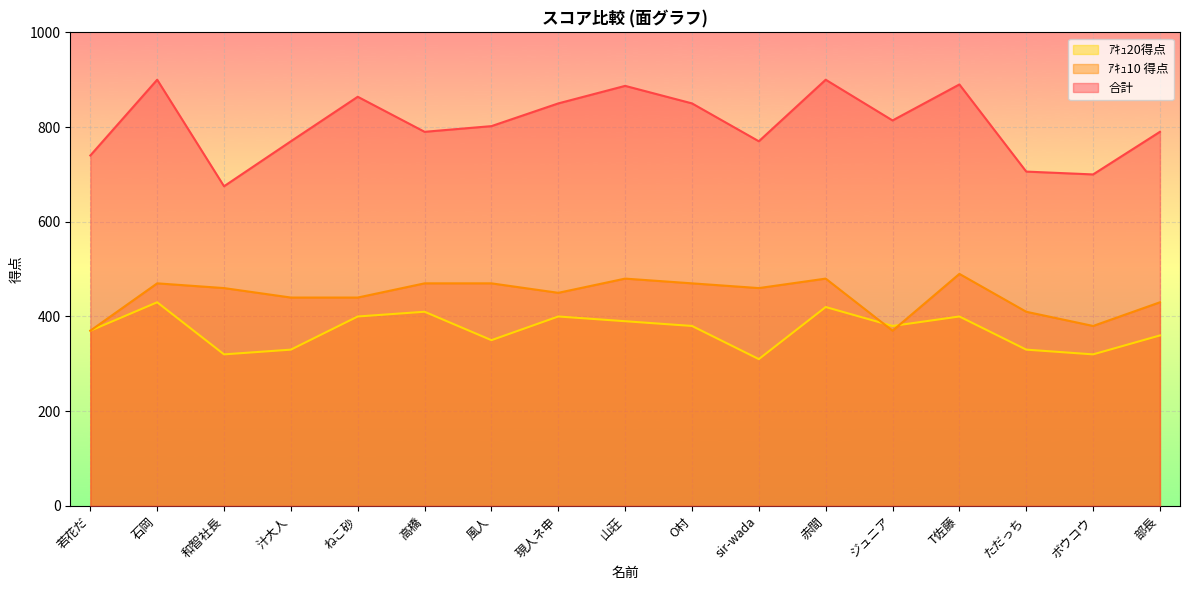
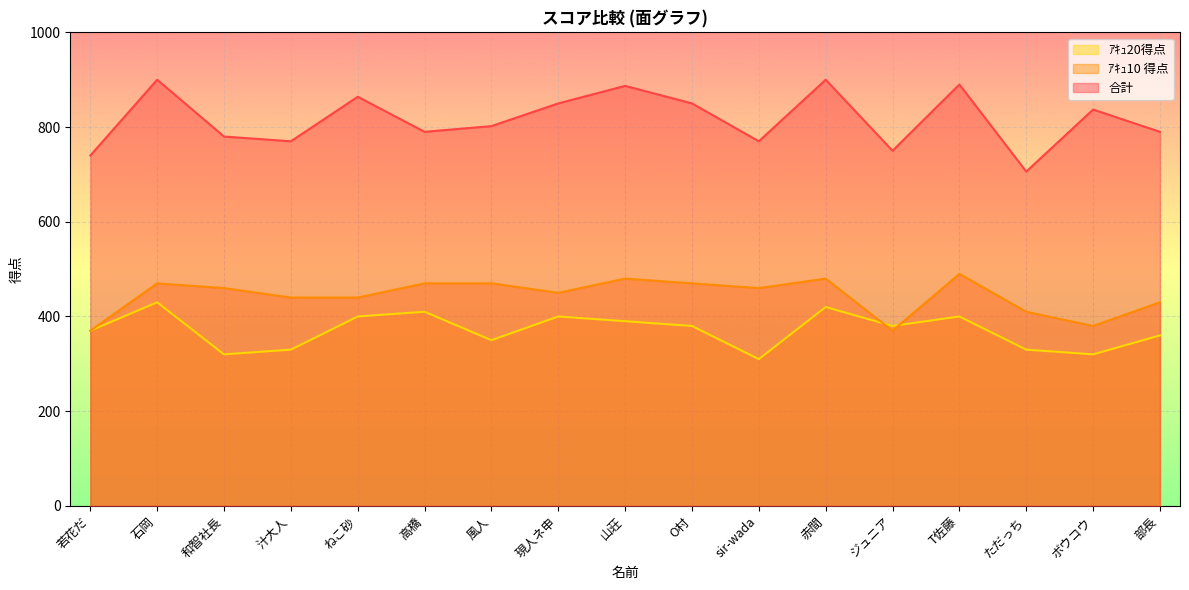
合計, 和智社長: 680 -> 780
合計, ジュニア: 810 -> 750
合計, ボウコウ: 700 -> 840
